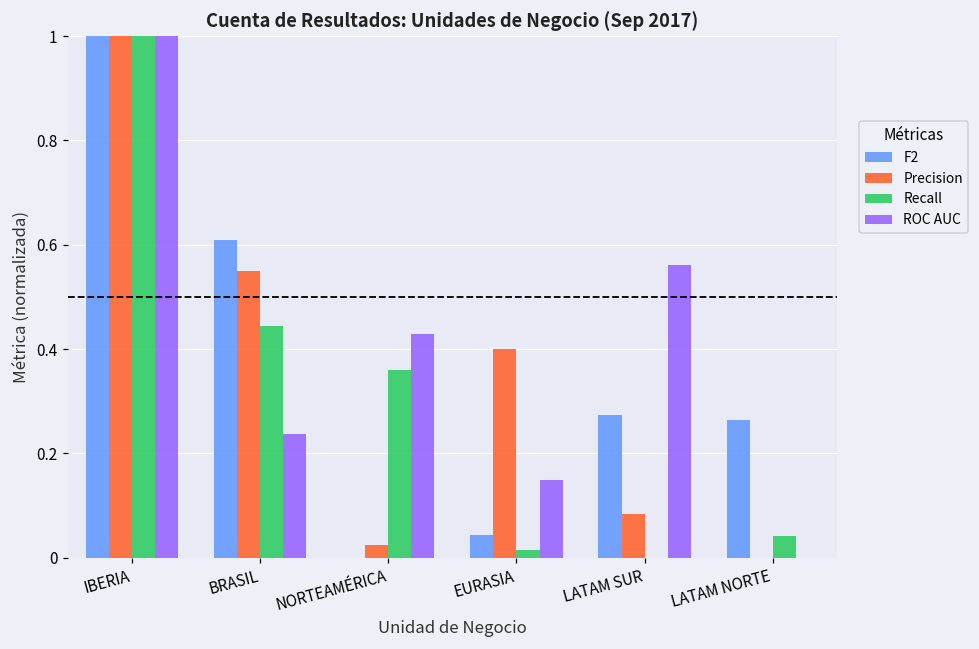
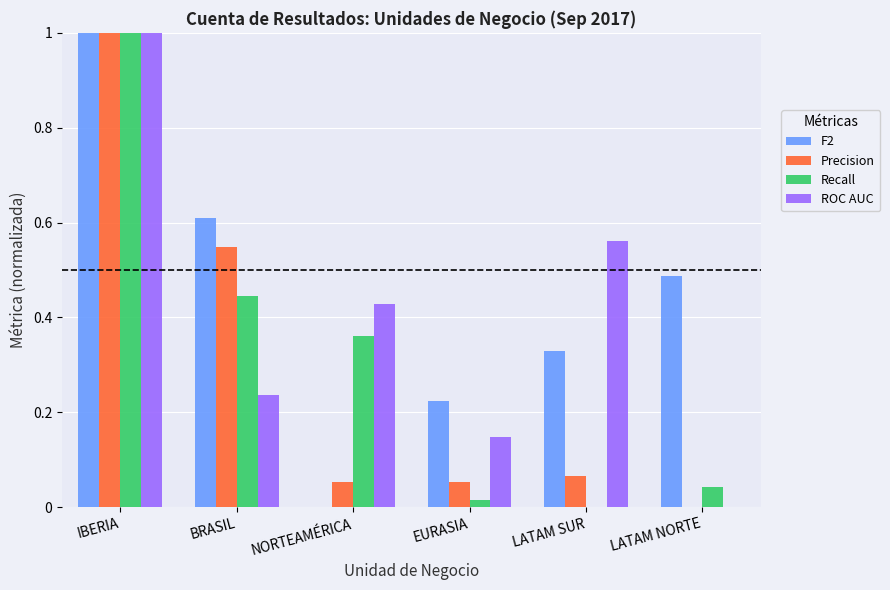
Precision, NORTEAMÉRICA: 0.02 -> 0.05
F2, EURASIA: 0.04 -> 0.22
Precision, EURASIA: 0.40 -> 0.05
F2, LATAM SUR: 0.27 -> 0.33
Precision, LATAM SUR: 0.08 -> 0.07
F2, LATAM NORTE: 0.26 -> 0.49
